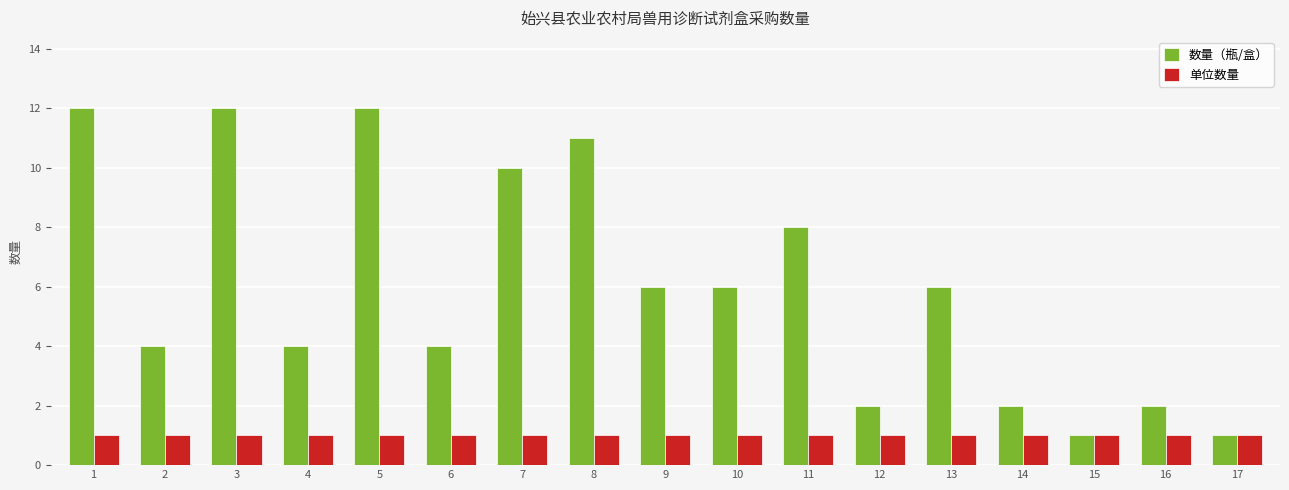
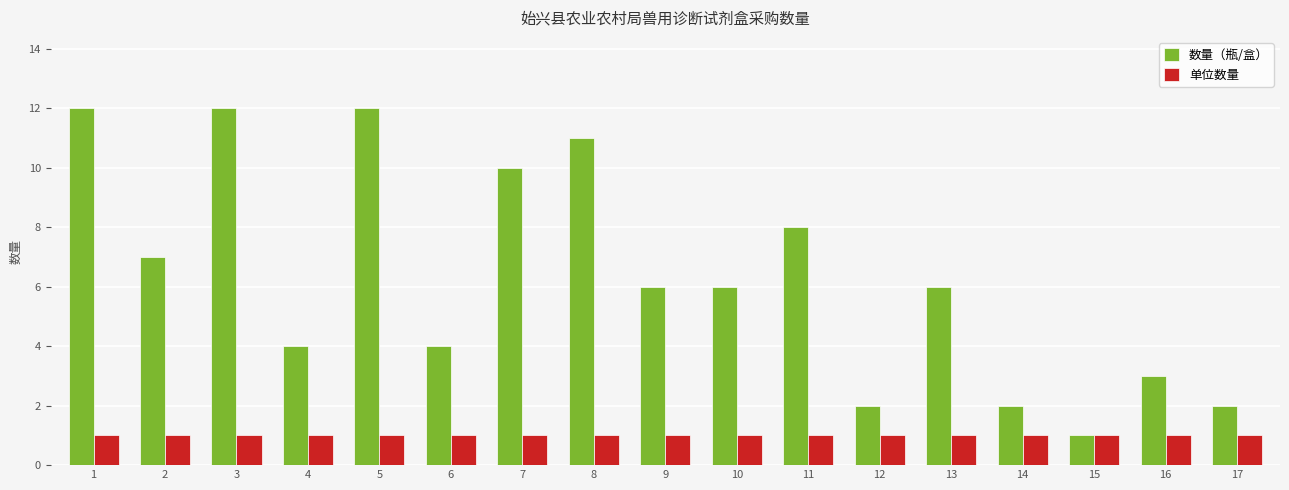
数量（瓶/盒）, 2: 4 -> 7
数量（瓶/盒）, 16: 2 -> 3
数量（瓶/盒）, 17: 1 -> 2
